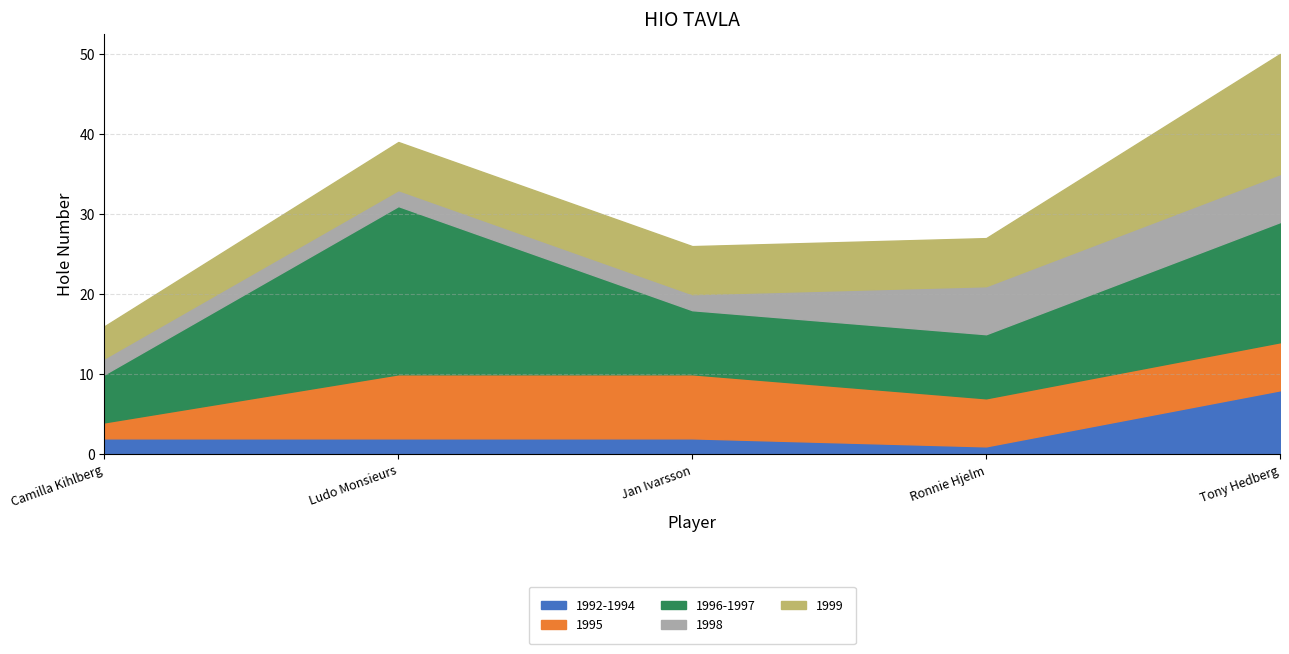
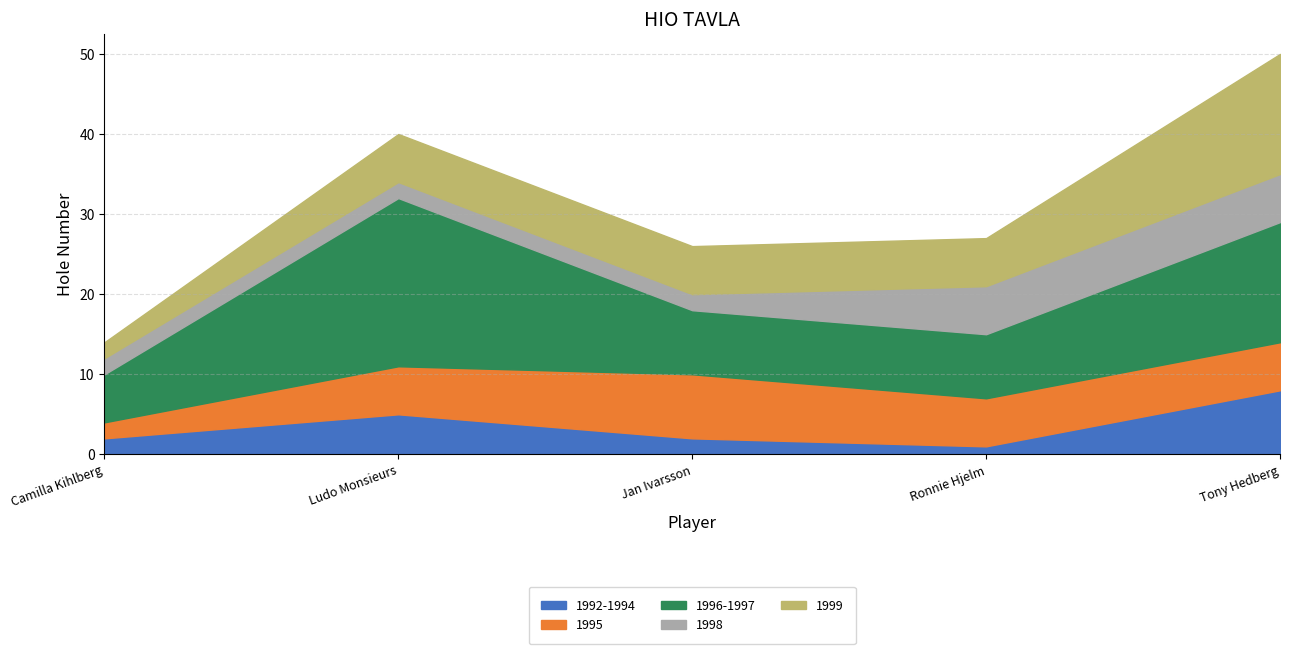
1999, Camilla Kihlberg: 4 -> 2
1992-1994, Ludo Monsieurs: 2 -> 5
1995, Ludo Monsieurs: 8 -> 6
